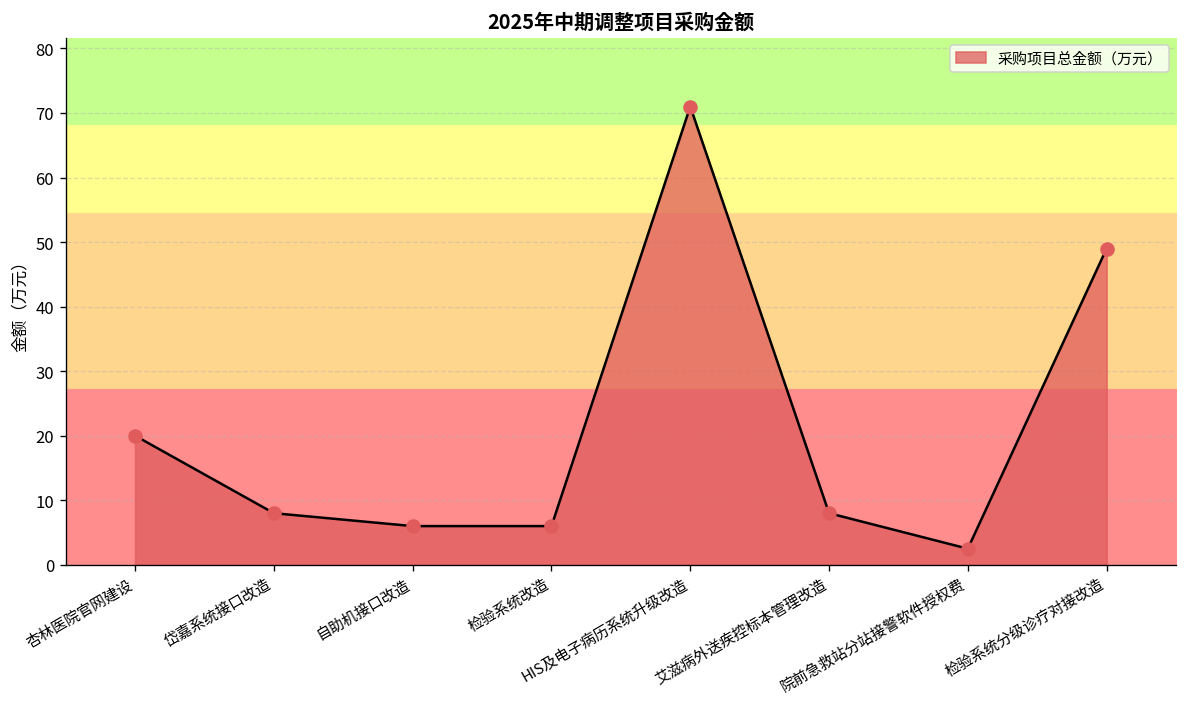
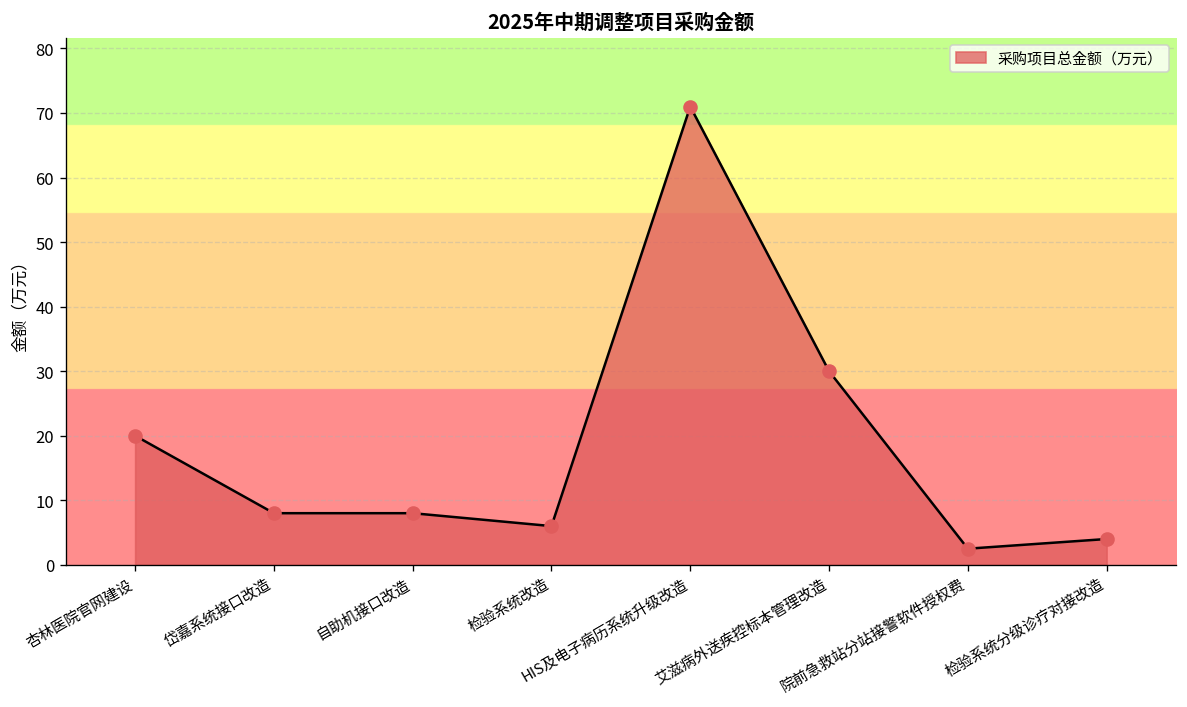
自助机接口改造: 6 -> 8
艾滋病外送疾控标本管理改造: 8 -> 30
检验系统分级诊疗对接改造: 49 -> 4
